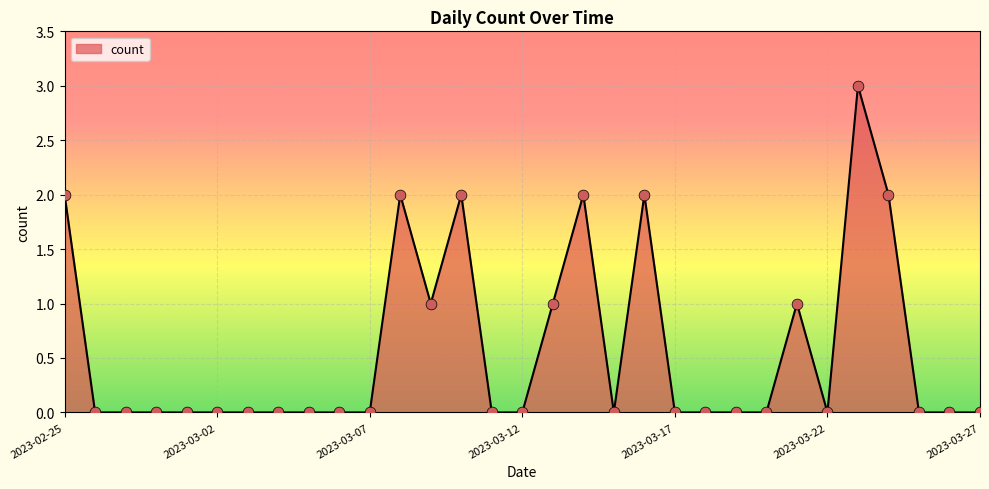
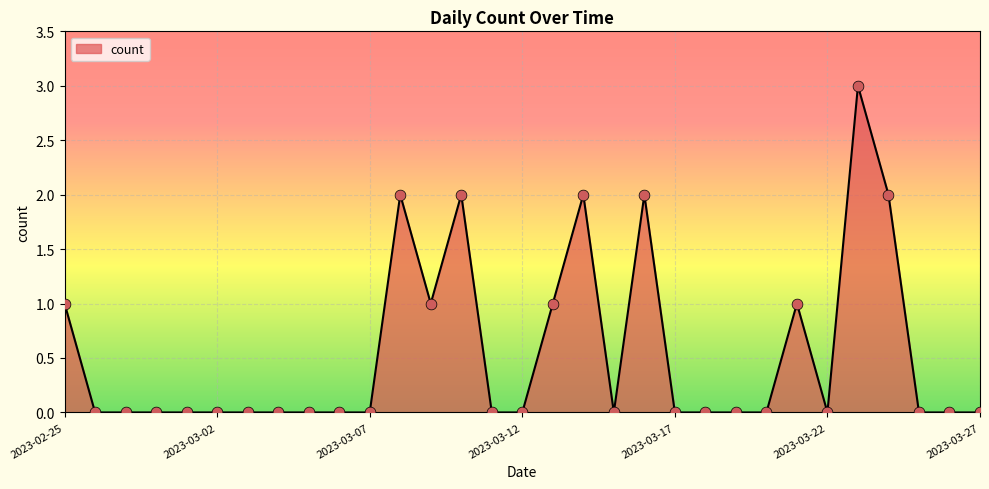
2023-02-25: 2 -> 1
